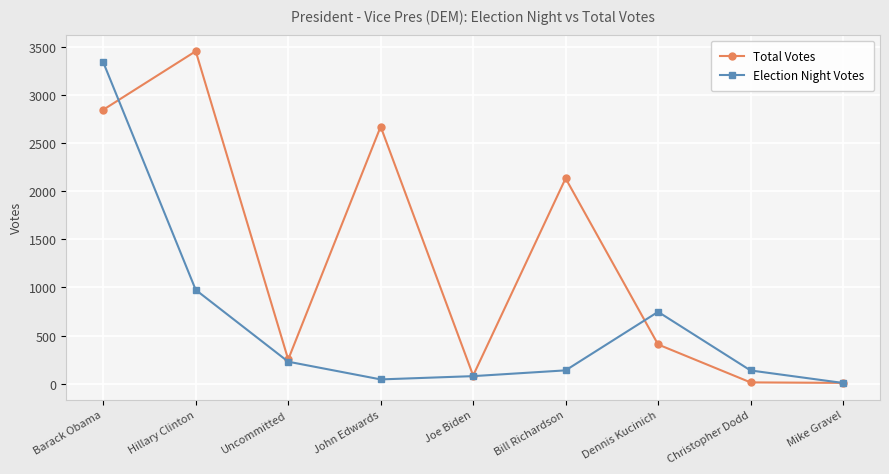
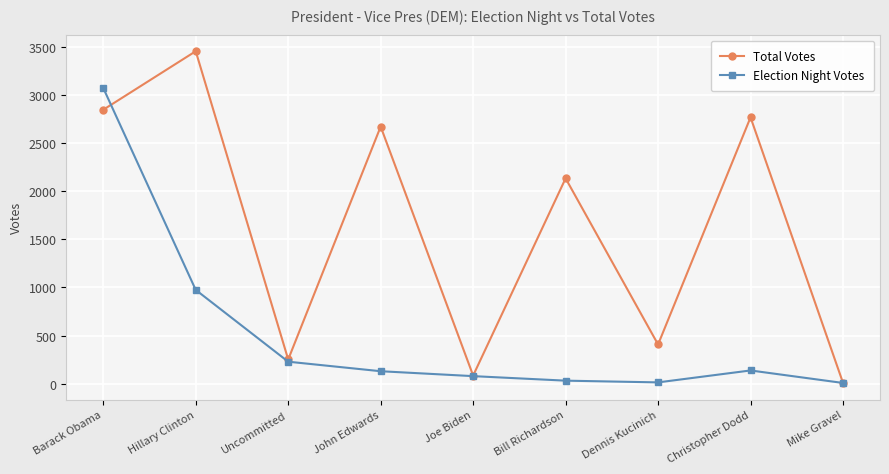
Election Night Votes, Barack Obama: 3300 -> 3100
Election Night Votes, John Edwards: 0 -> 100
Election Night Votes, Bill Richardson: 100 -> 0
Election Night Votes, Dennis Kucinich: 700 -> 0
Total Votes, Christopher Dodd: 0 -> 2800
